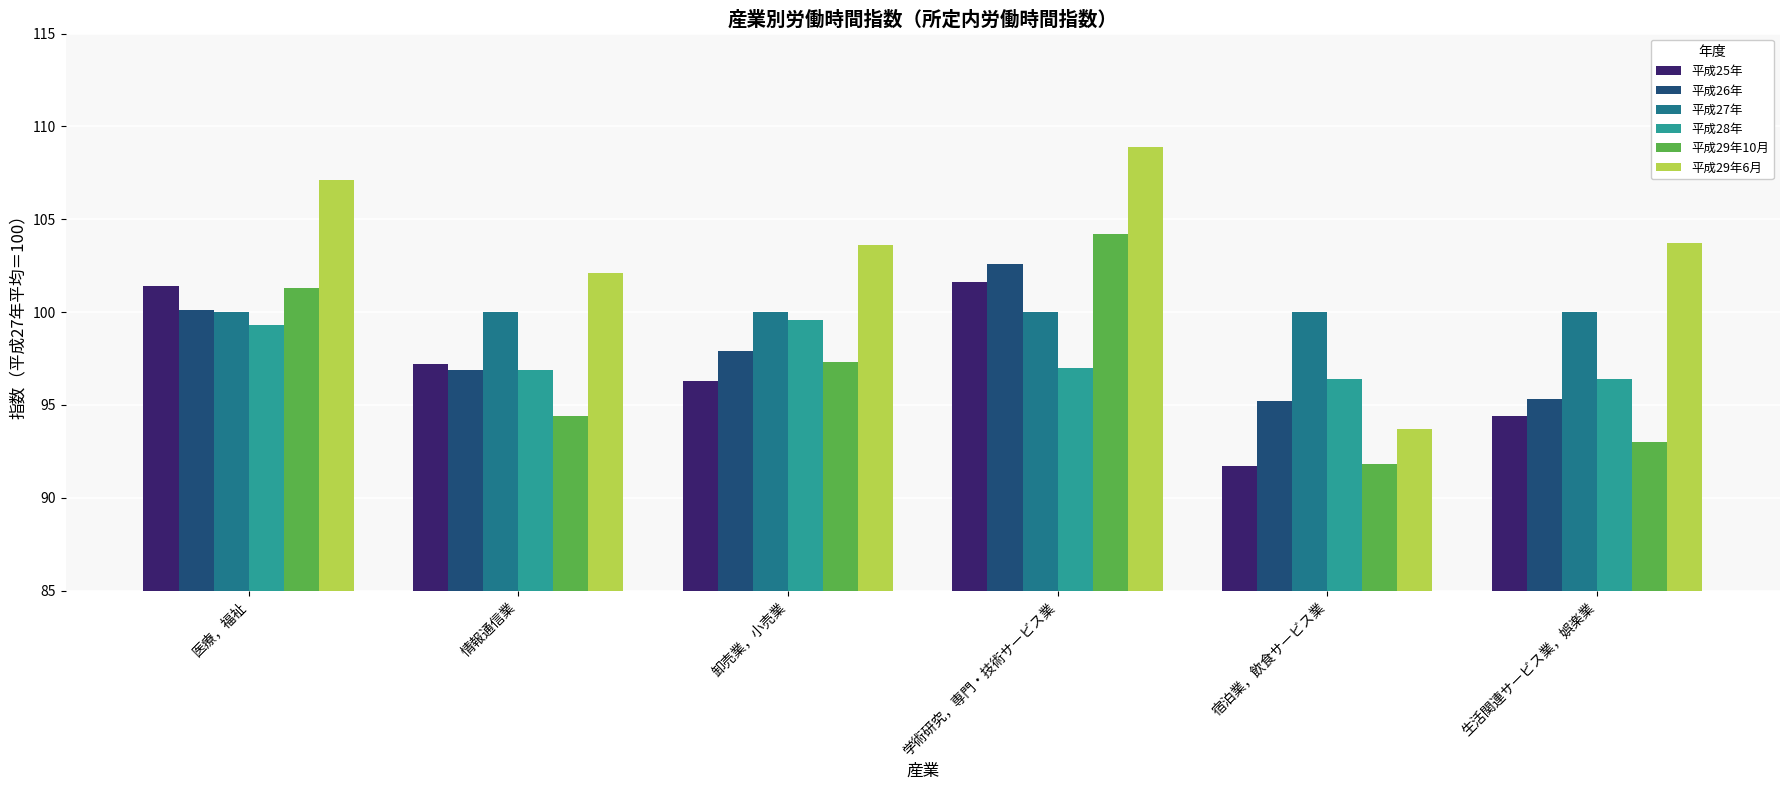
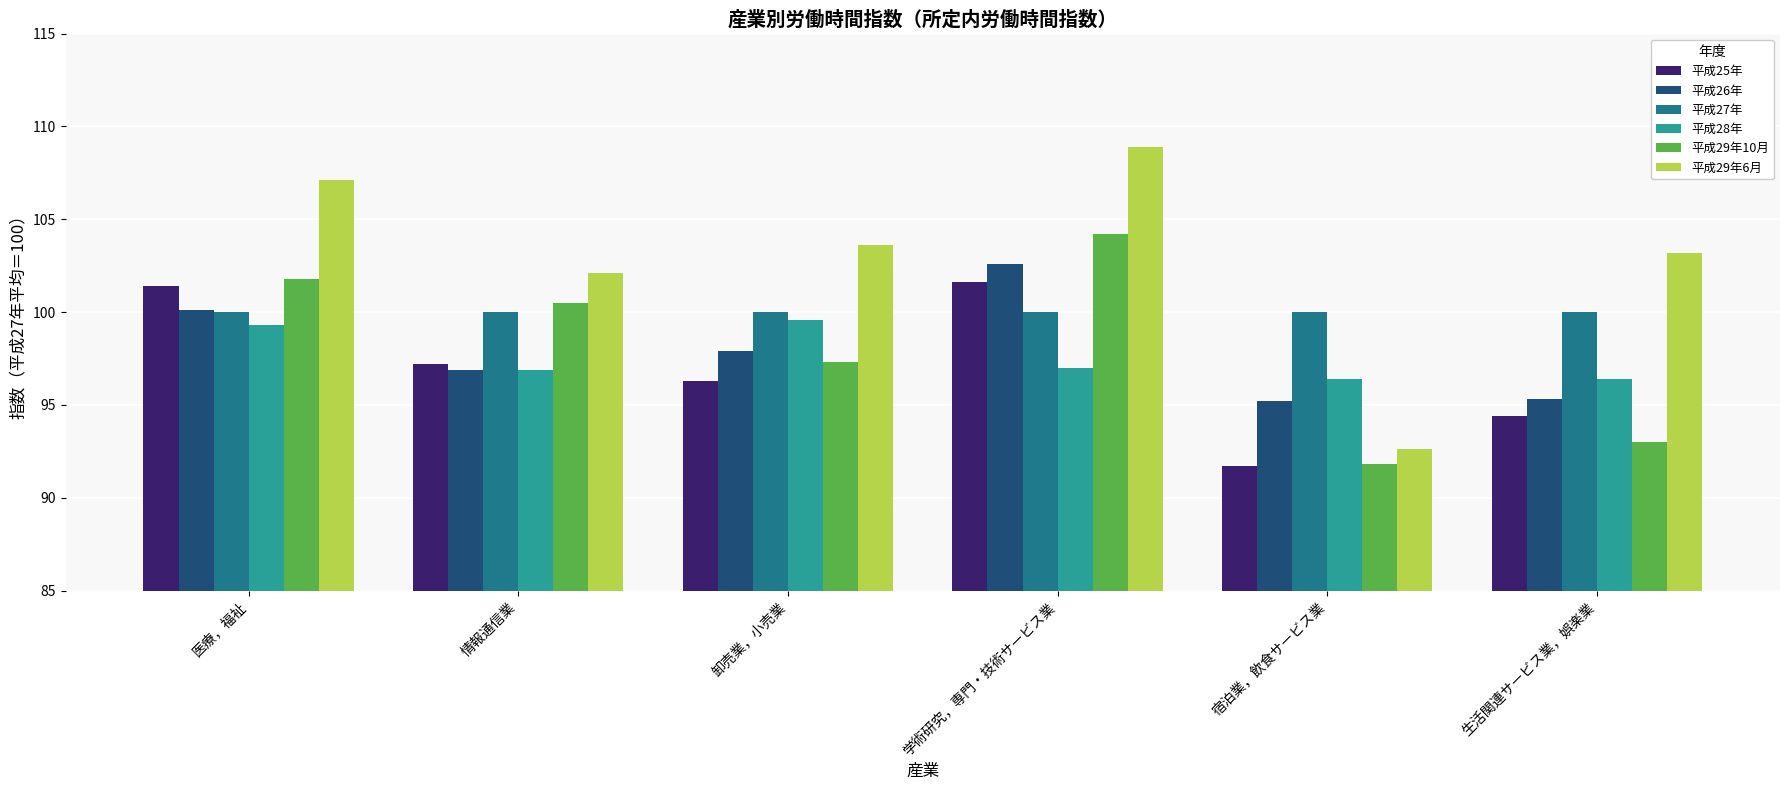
平成29年10月, 医療，福祉: 101.3 -> 101.8
平成29年10月, 情報通信業: 94.4 -> 100.5
平成29年6月, 宿泊業，飲食サービス業: 93.7 -> 92.6
平成29年6月, 生活関連サービス業，娯楽業: 103.7 -> 103.2
